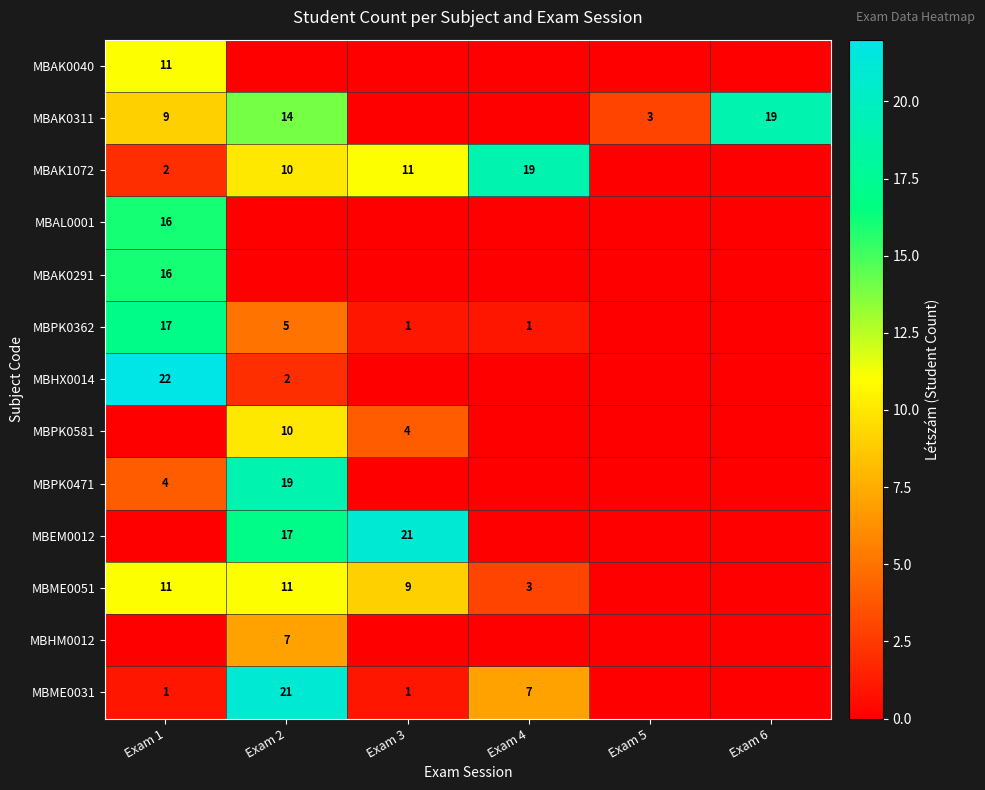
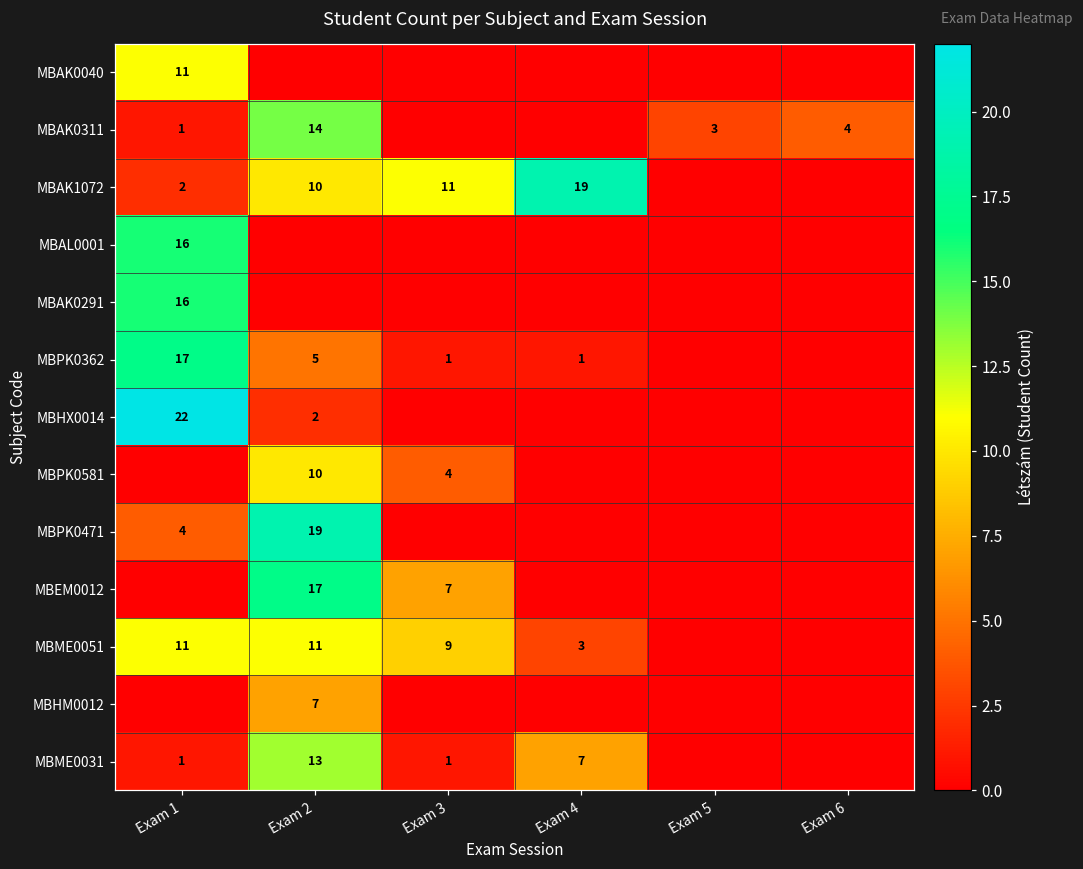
MBAK0311, Exam 1: 9 -> 1
MBAK0311, Exam 6: 19 -> 4
MBEM0012, Exam 3: 21 -> 7
MBME0031, Exam 2: 21 -> 13
